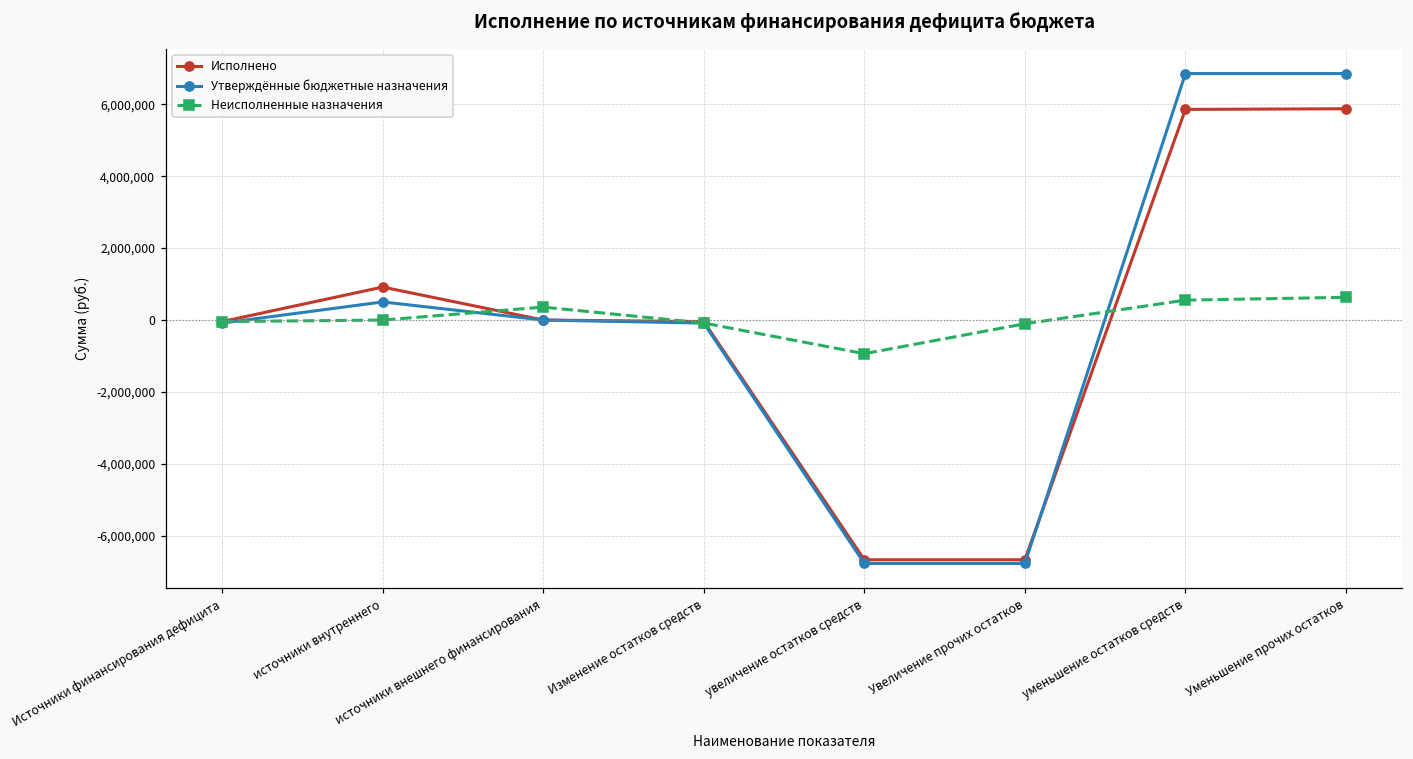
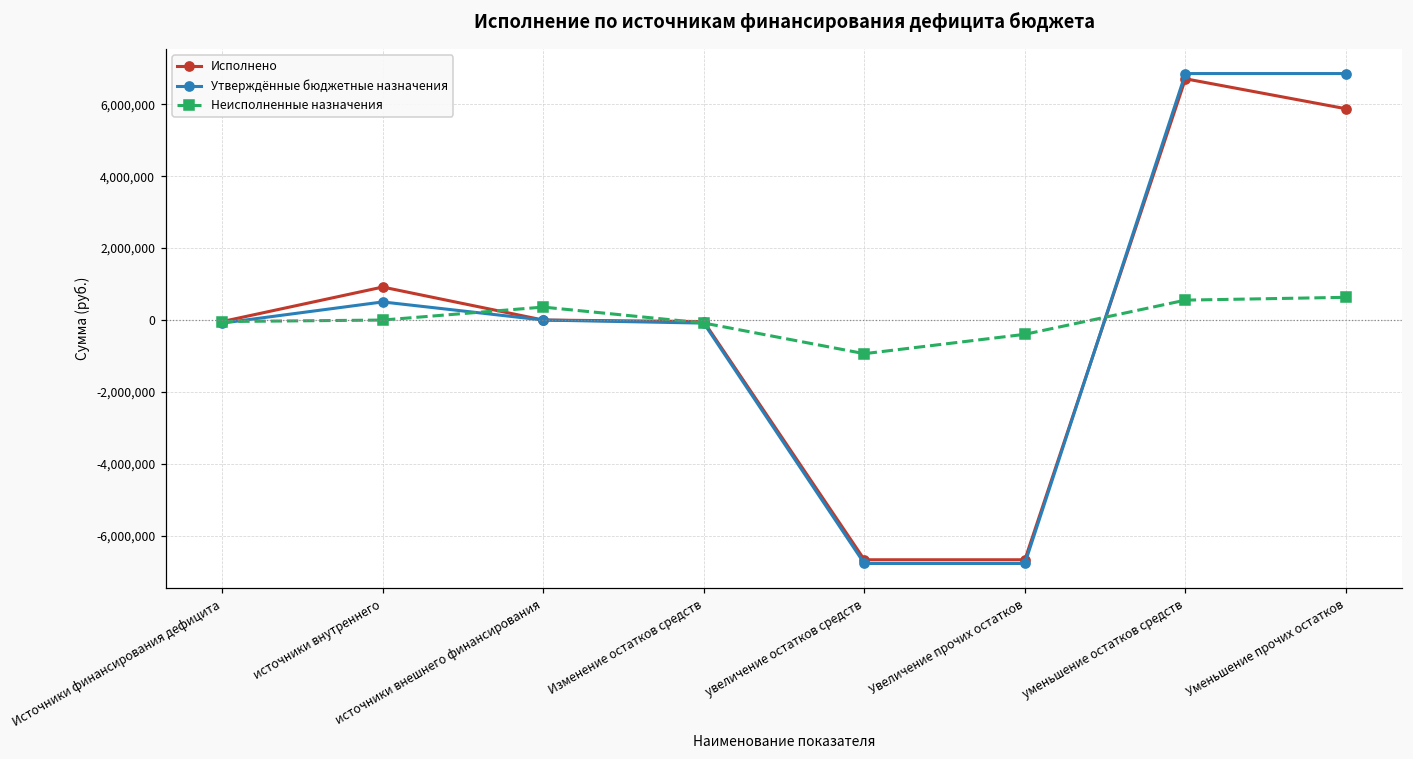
Неисполненные назначения, Увеличение прочих остатков: -100,000 -> -400,000
Исполнено, уменьшение остатков средств: 5,900,000 -> 6,700,000
